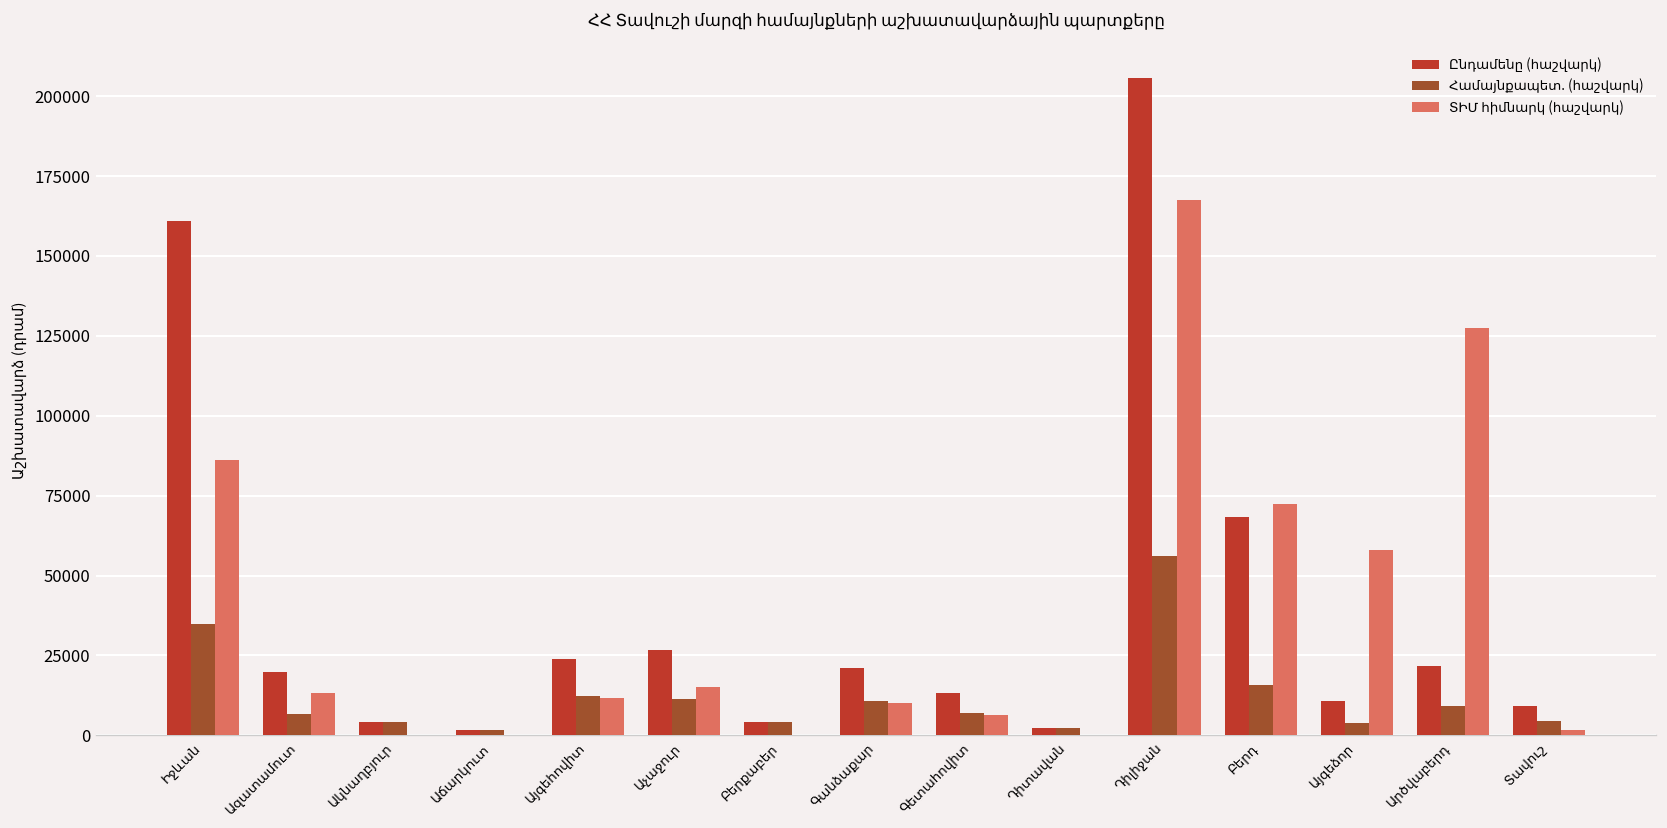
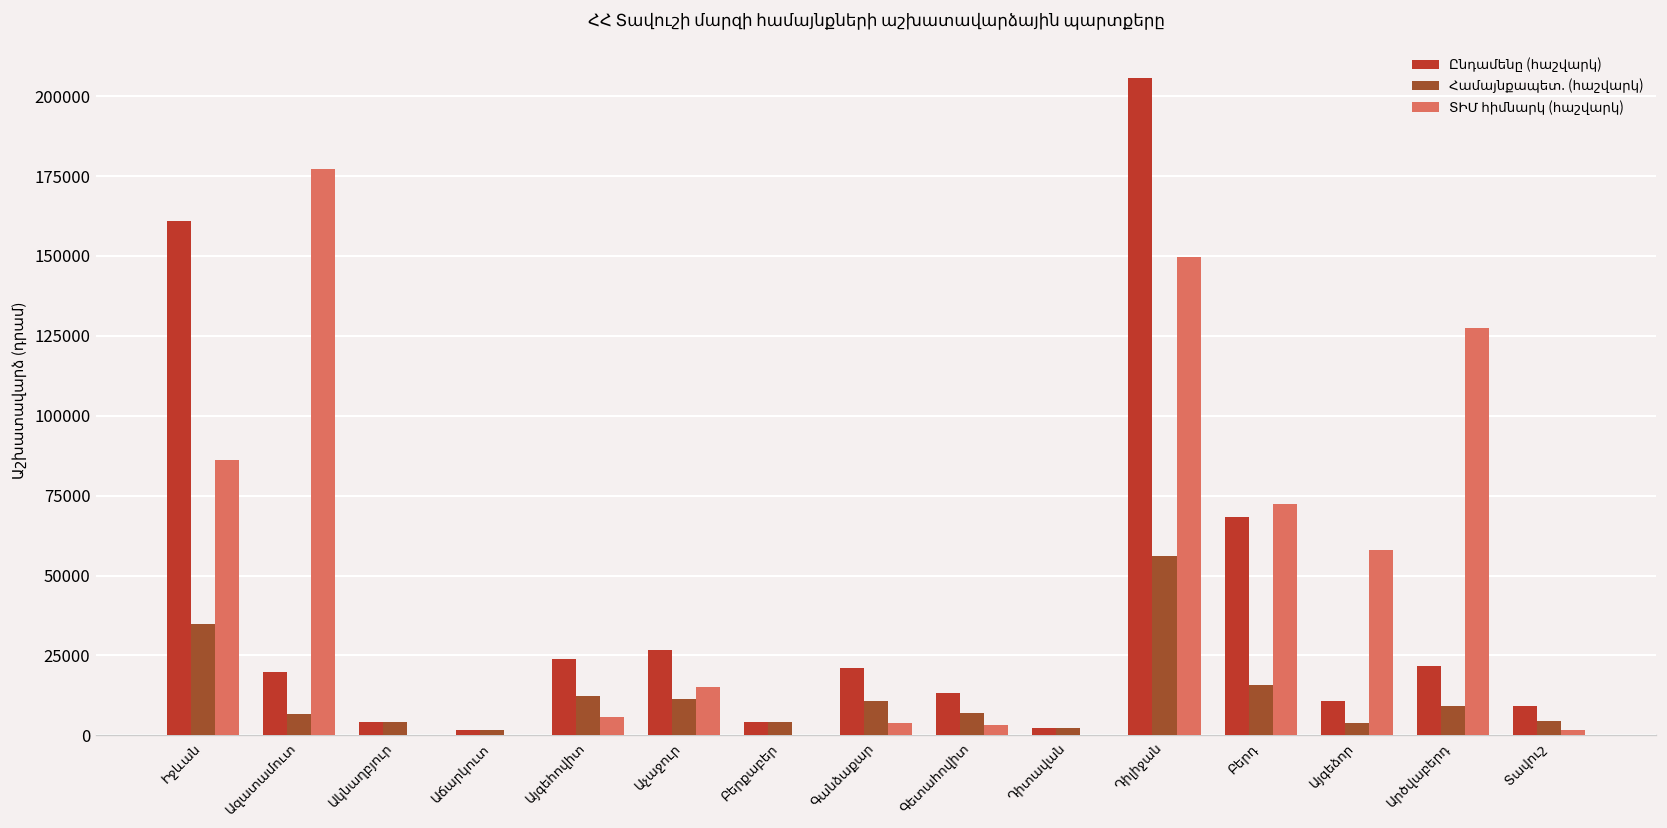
ՏԻՄ հիմնարկ (հաշվարկ), Ազատամուտ: 13000 -> 177000
ՏԻՄ հիմնարկ (հաշվարկ), Այգեհովիտ: 12000 -> 6000
ՏԻՄ հիմնարկ (հաշվարկ), Գանձաքար: 10000 -> 4000
ՏԻՄ հիմնարկ (հաշվարկ), Գետահովիտ: 6000 -> 3000
ՏԻՄ հիմնարկ (հաշվարկ), Դիլիջան: 168000 -> 150000
